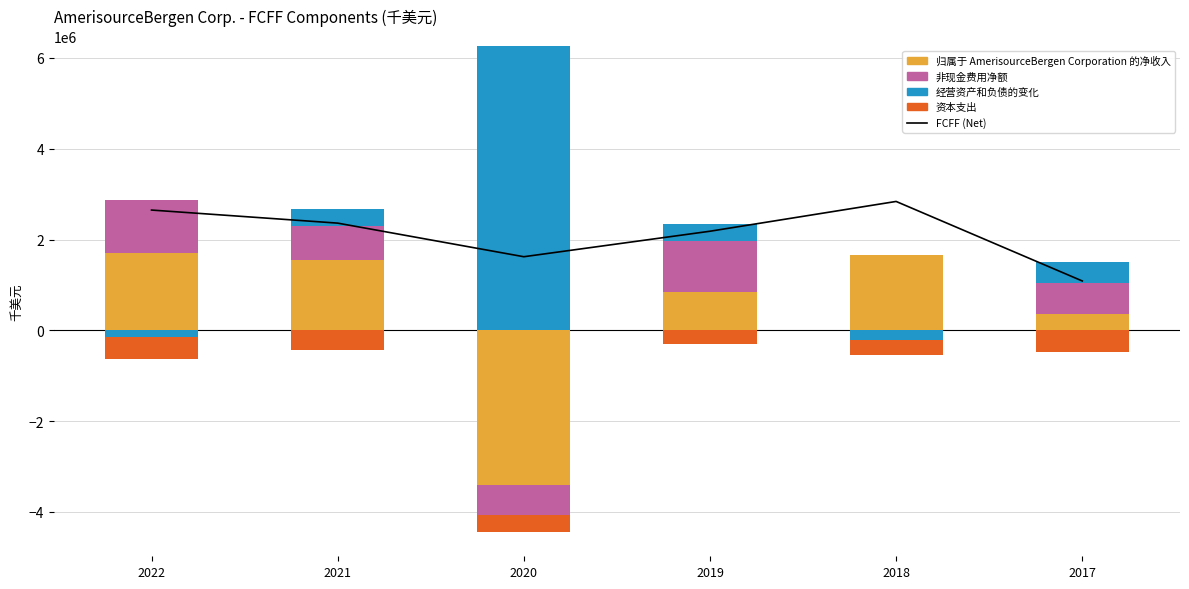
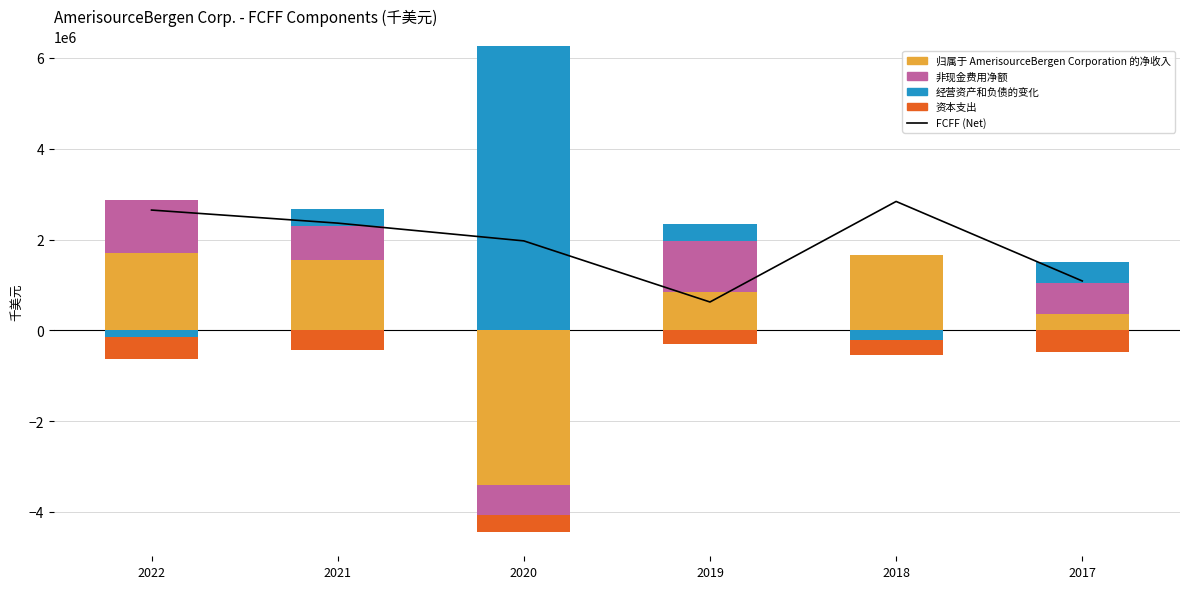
FCFF (Net), 2020: 1600000 -> 2000000
FCFF (Net), 2019: 2200000 -> 600000
